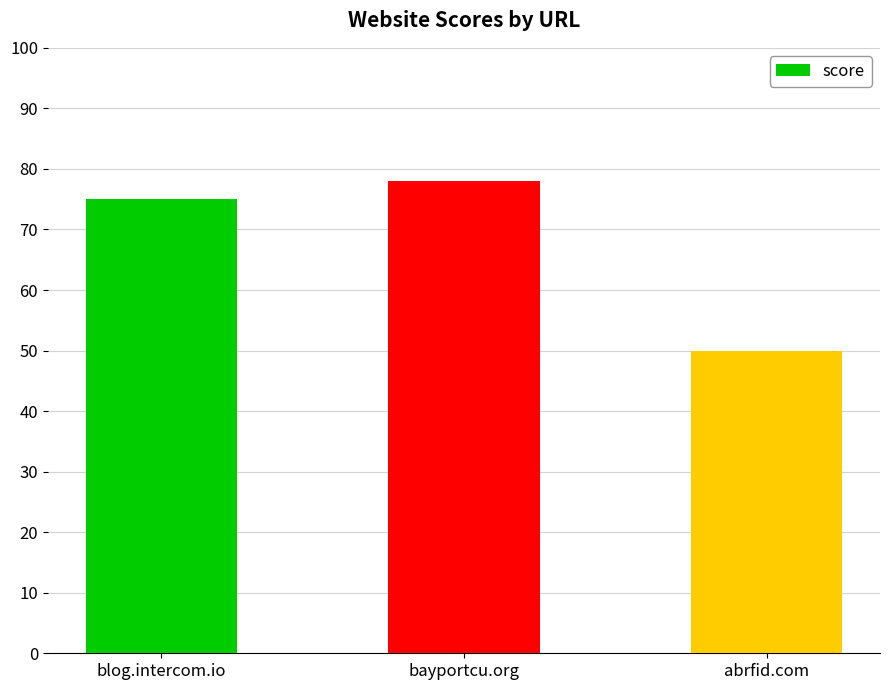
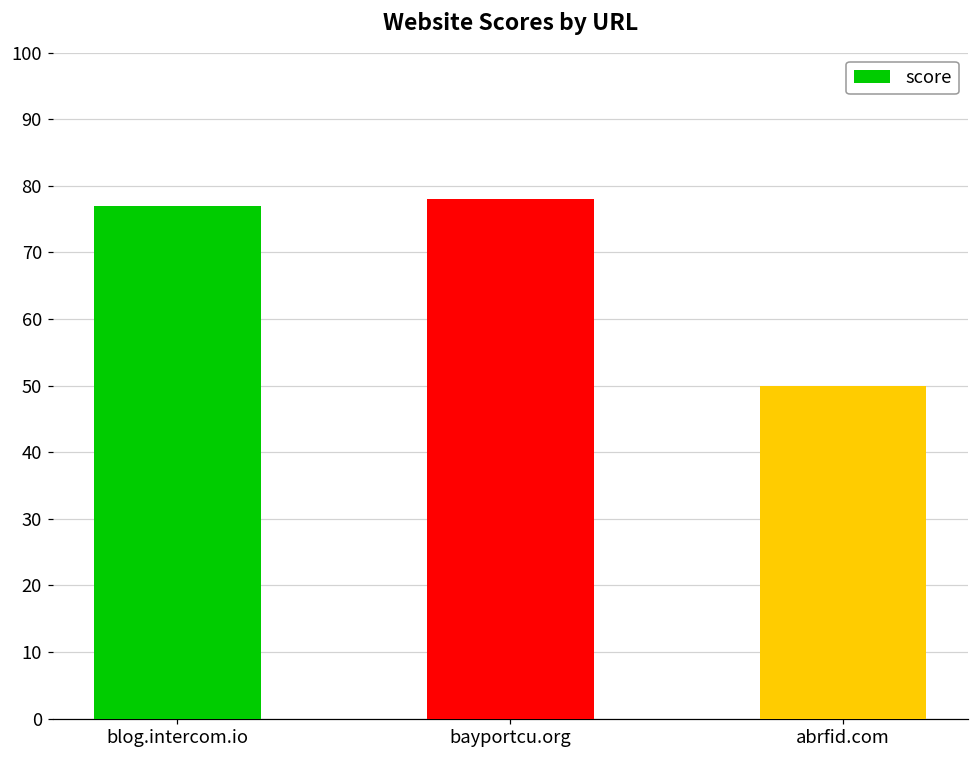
blog.intercom.io: 75 -> 77
